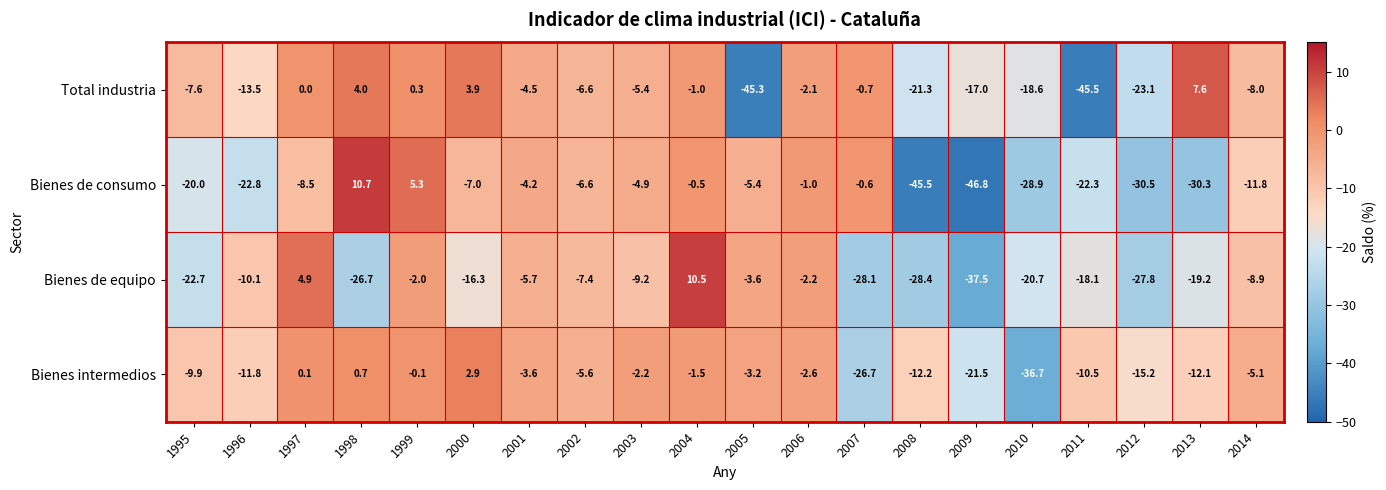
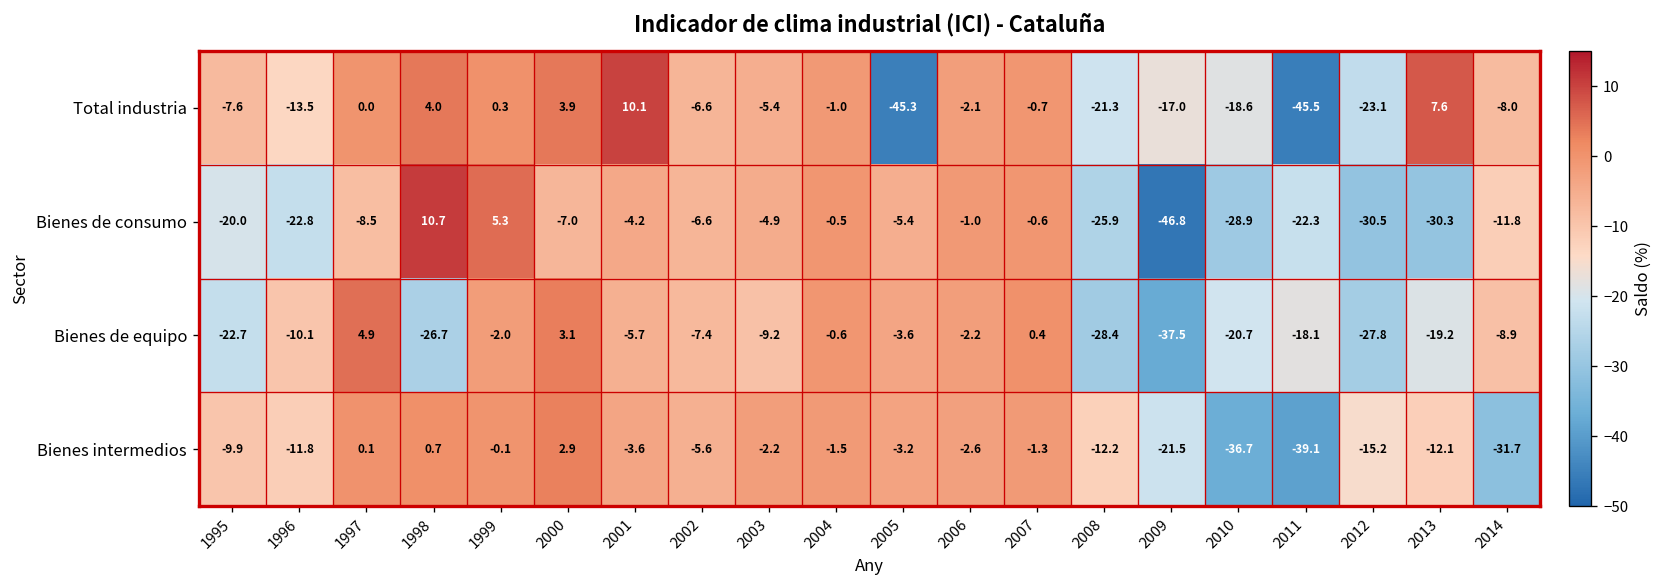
Total industria, 2001: -4.5 -> 10.1
Bienes de consumo, 2008: -45.5 -> -25.9
Bienes de equipo, 2000: -16.3 -> 3.1
Bienes de equipo, 2004: 10.5 -> -0.6
Bienes de equipo, 2007: -28.1 -> 0.4
Bienes intermedios, 2007: -26.7 -> -1.3
Bienes intermedios, 2011: -10.5 -> -39.1
Bienes intermedios, 2014: -5.1 -> -31.7
